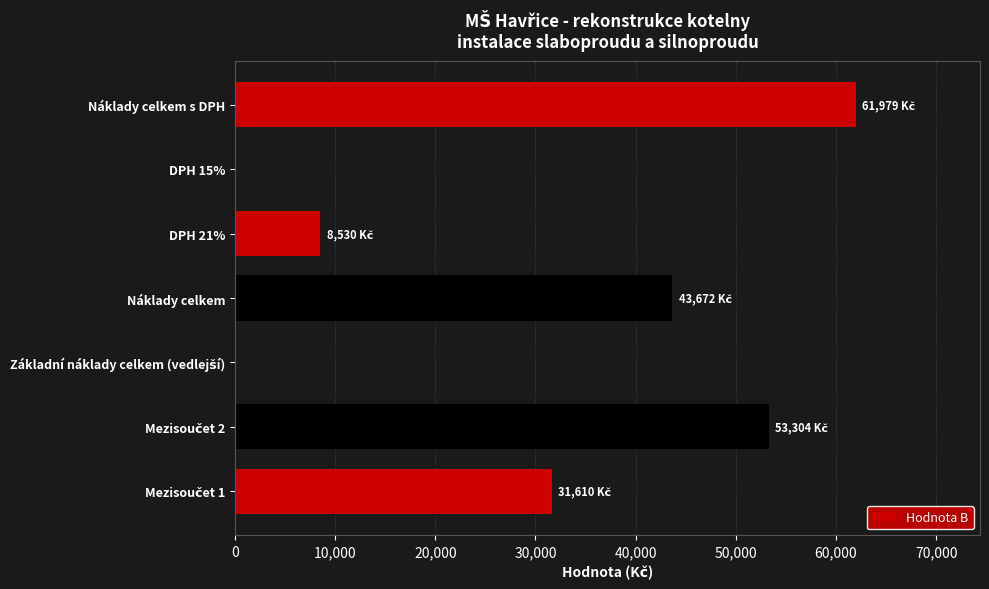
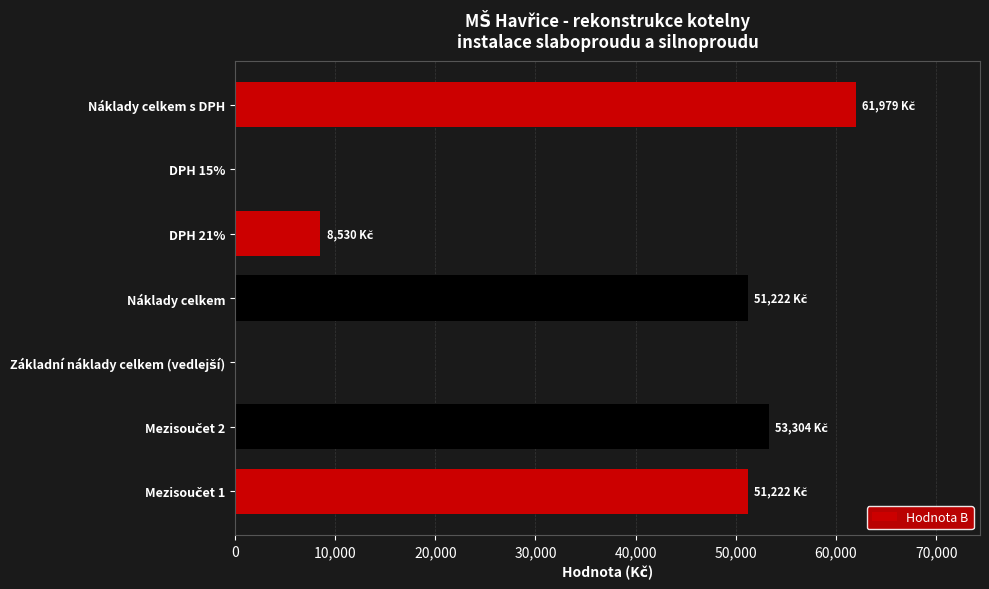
Náklady celkem: 43,672 -> 51,222
Mezisoučet 1: 31,610 -> 51,222
